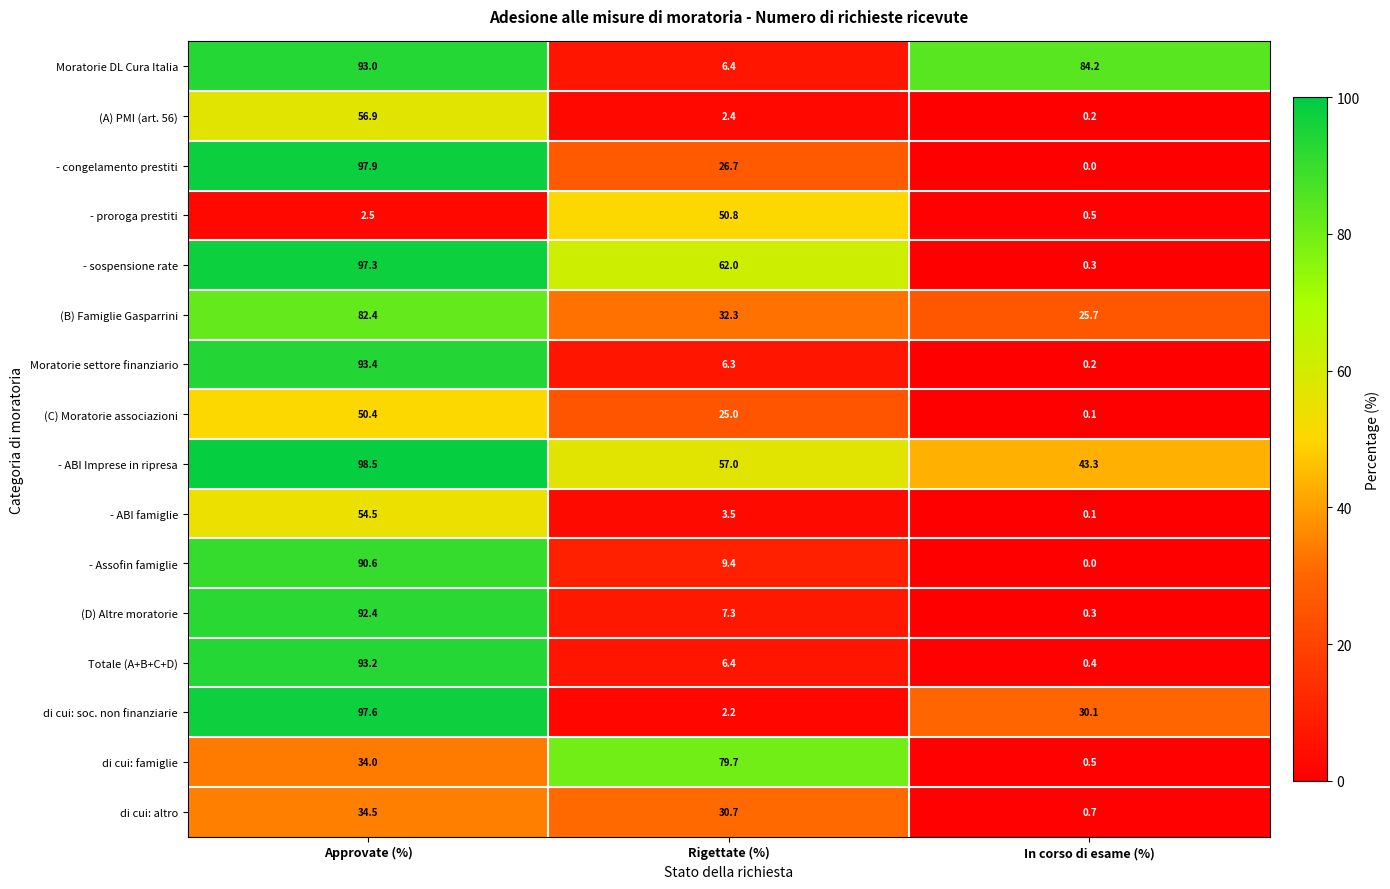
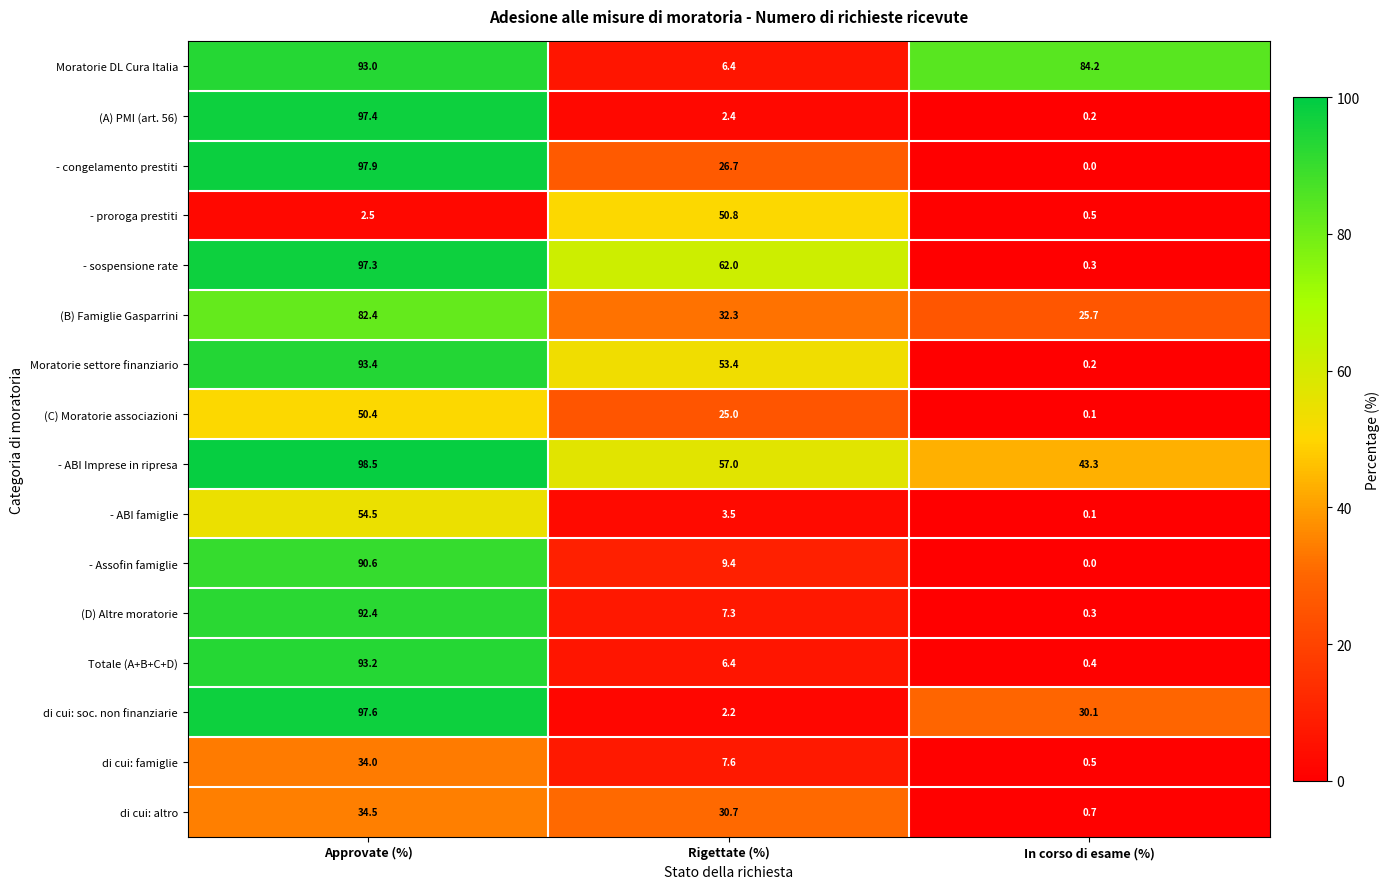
(A) PMI (art. 56), Approvate (%): 56.9 -> 97.4
Moratorie settore finanziario, Rigettate (%): 6.3 -> 53.4
di cui: famiglie, Rigettate (%): 79.7 -> 7.6
